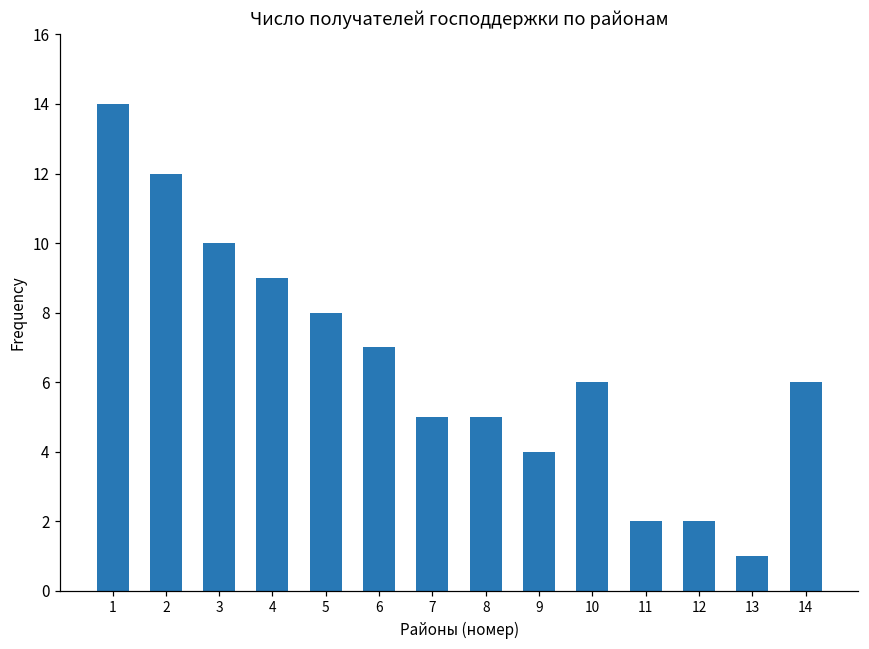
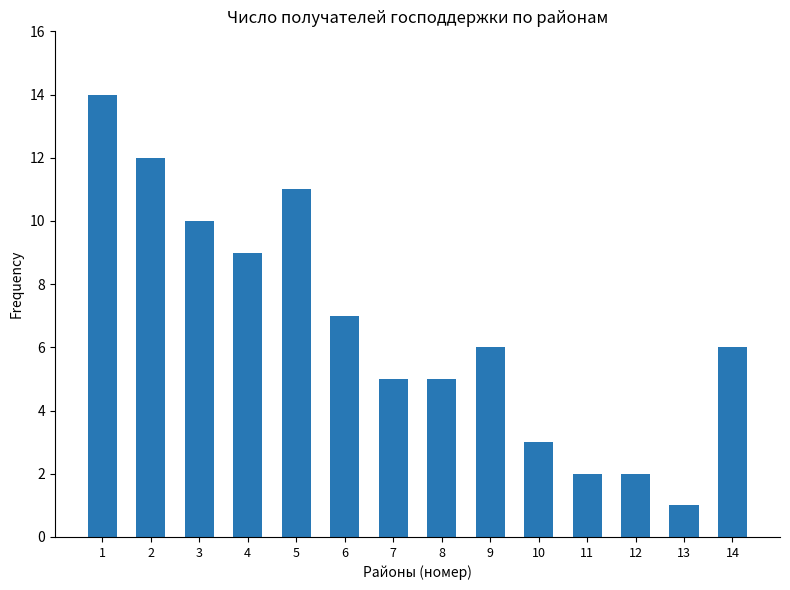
5: 8 -> 11
9: 4 -> 6
10: 6 -> 3
